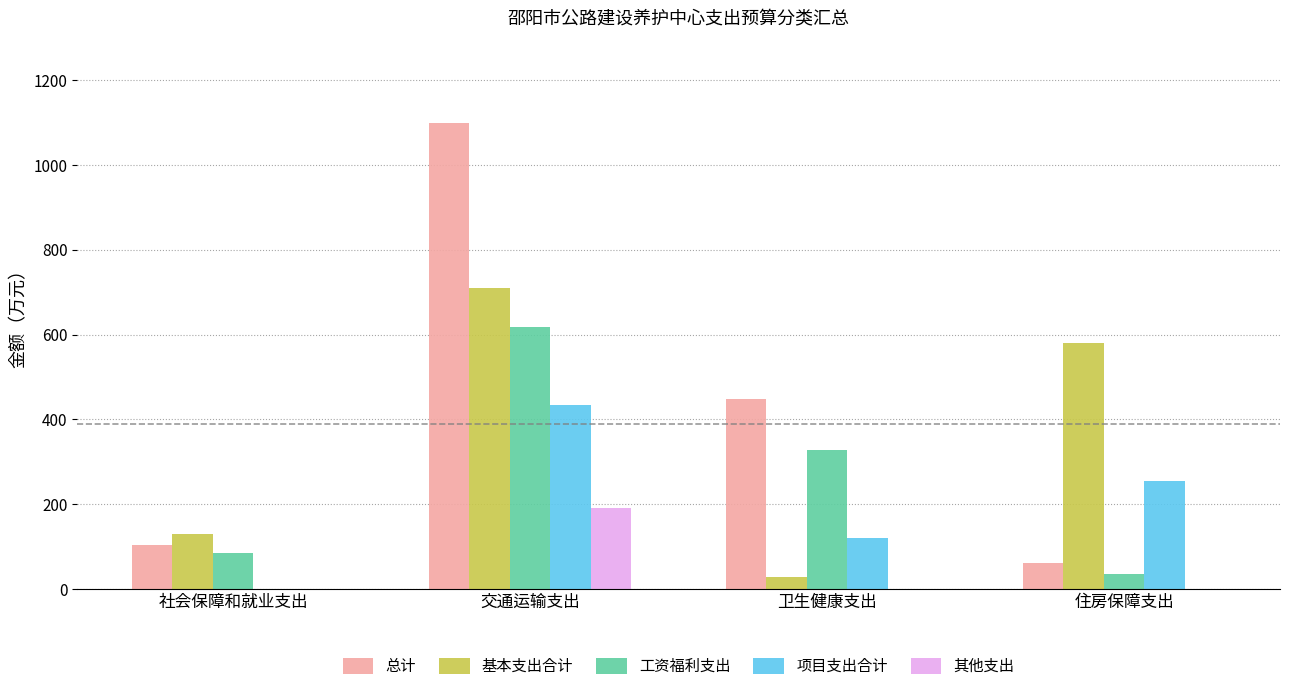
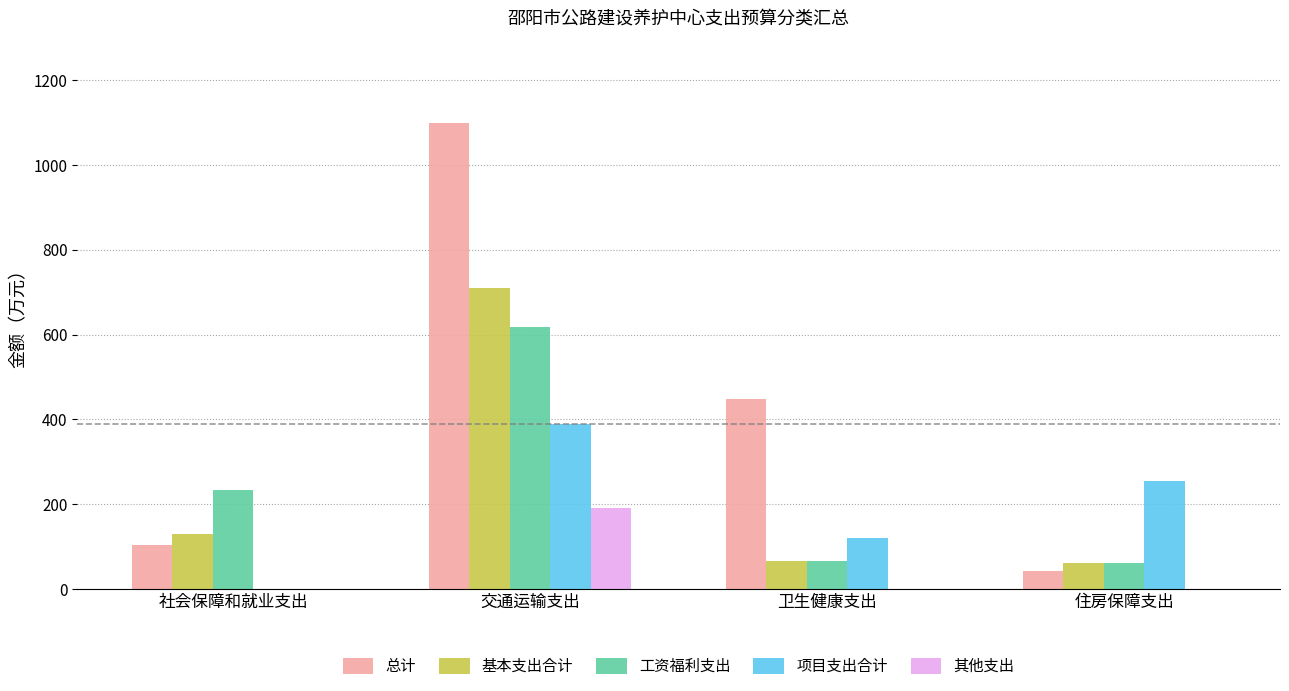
工资福利支出, 社会保障和就业支出: 90 -> 230
项目支出合计, 交通运输支出: 430 -> 390
基本支出合计, 卫生健康支出: 30 -> 70
工资福利支出, 卫生健康支出: 330 -> 70
总计, 住房保障支出: 60 -> 40
基本支出合计, 住房保障支出: 580 -> 60
工资福利支出, 住房保障支出: 30 -> 60
